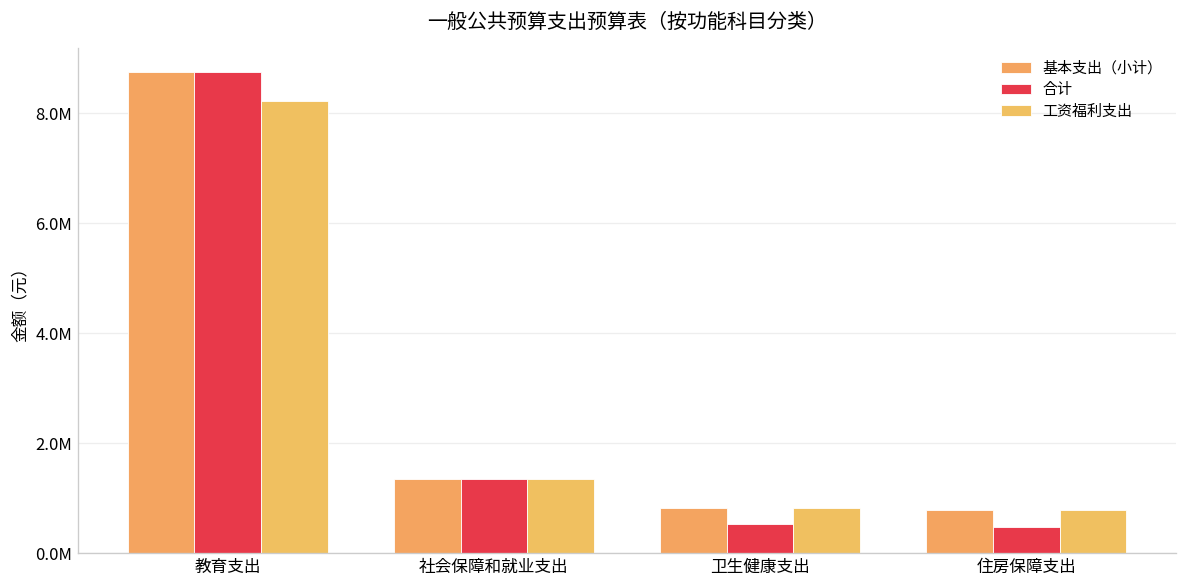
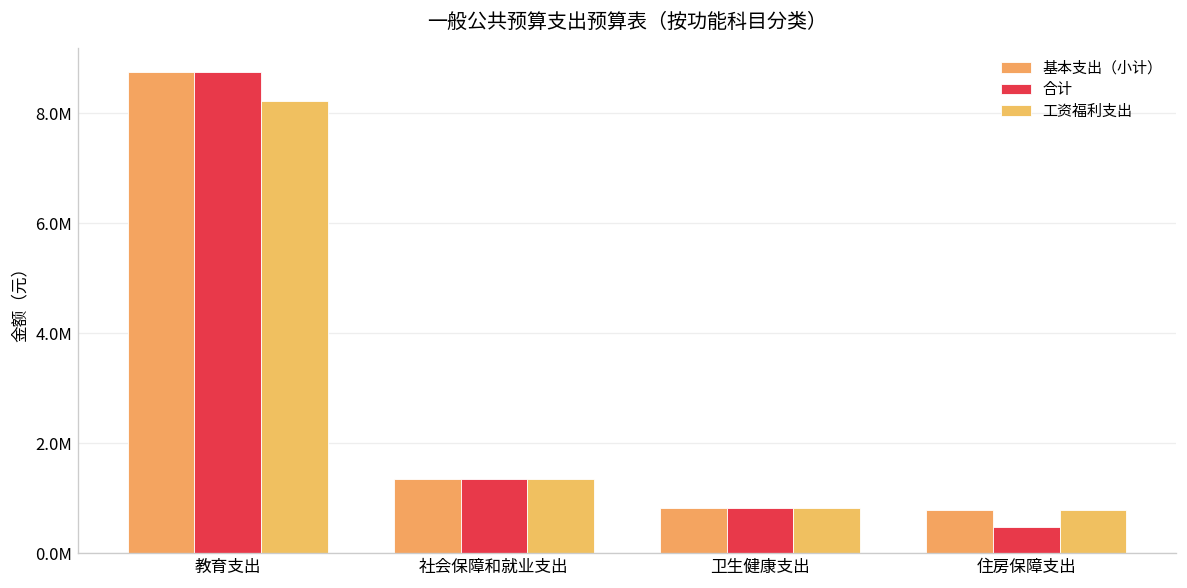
合计, 卫生健康支出: 500000 -> 800000
